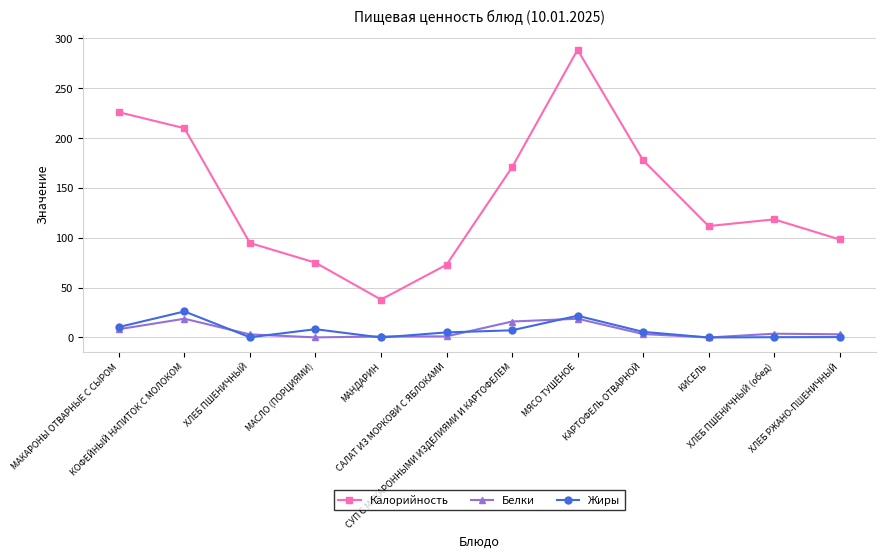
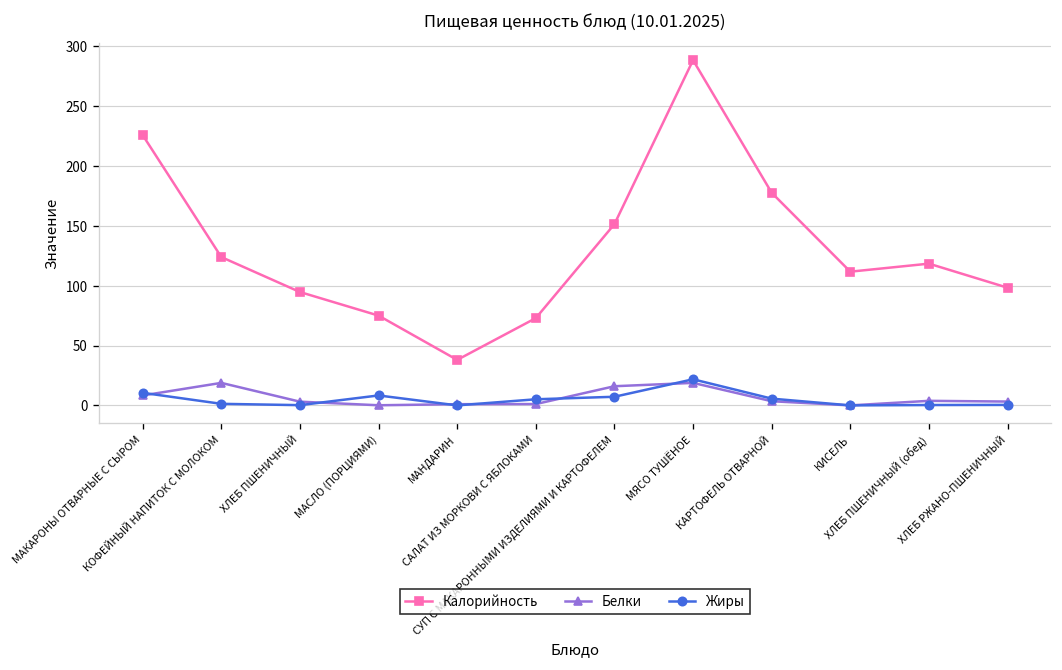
Калорийность, КОФЕЙНЫЙ НАПИТОК С МОЛОКОМ: 210 -> 120
Жиры, КОФЕЙНЫЙ НАПИТОК С МОЛОКОМ: 30 -> 0
Калорийность, СУП С МАКАРОННЫМИ ИЗДЕЛИЯМИ И КАРТОФЕЛЕМ: 170 -> 150
